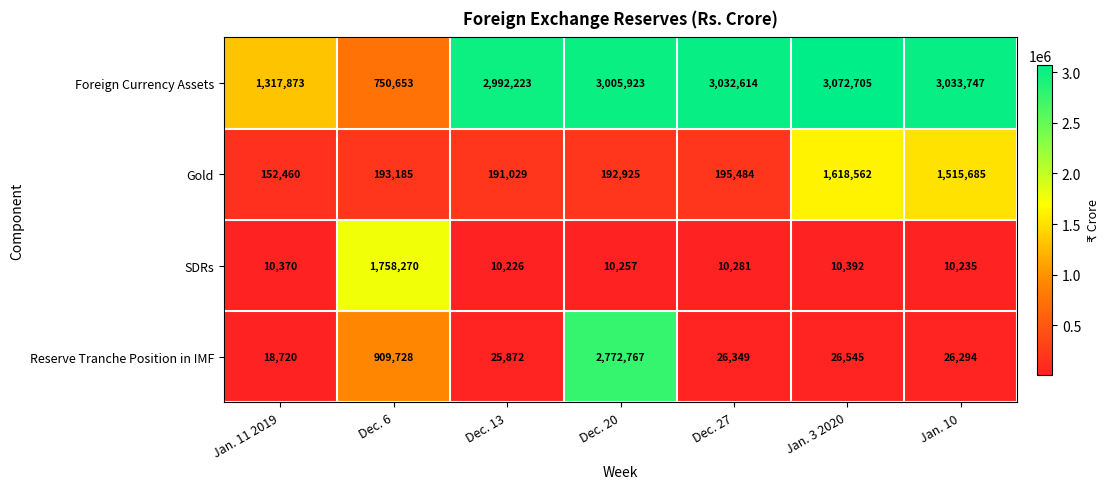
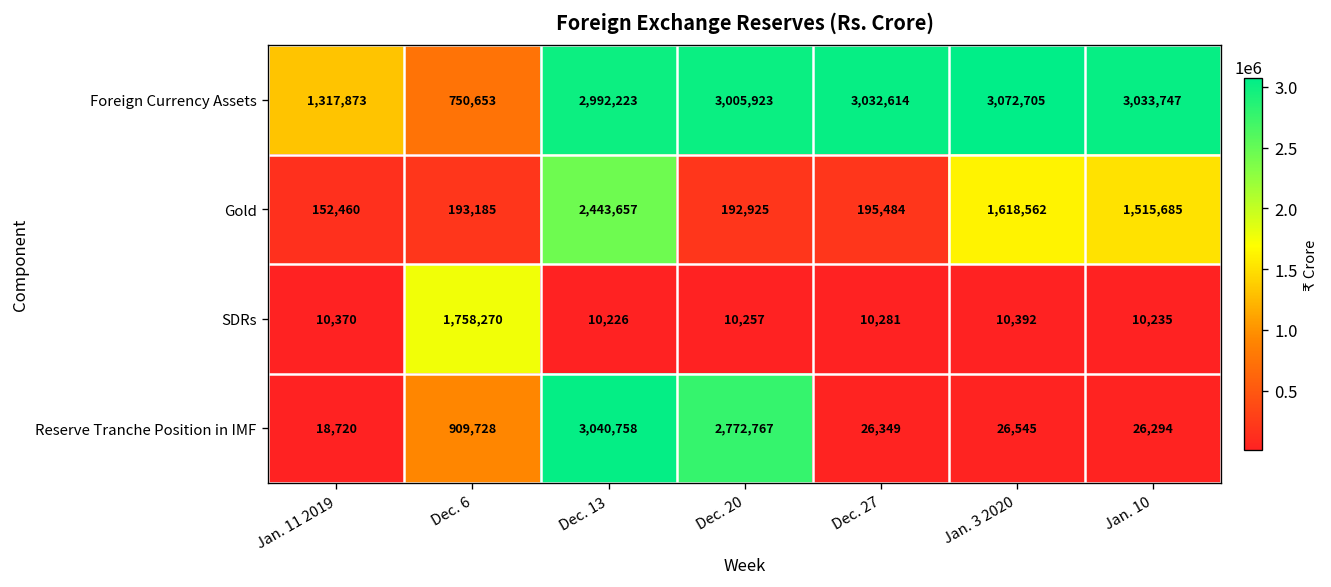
Gold, Dec. 13: 191,029 -> 2,443,657
Reserve Tranche Position in IMF, Dec. 13: 25,872 -> 3,040,758
